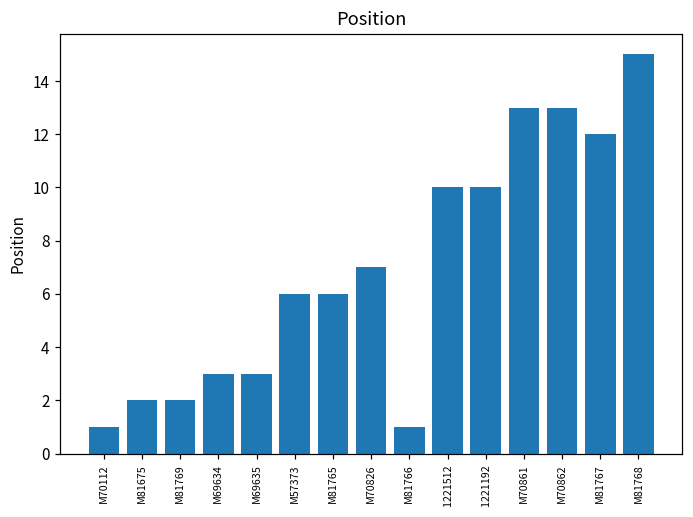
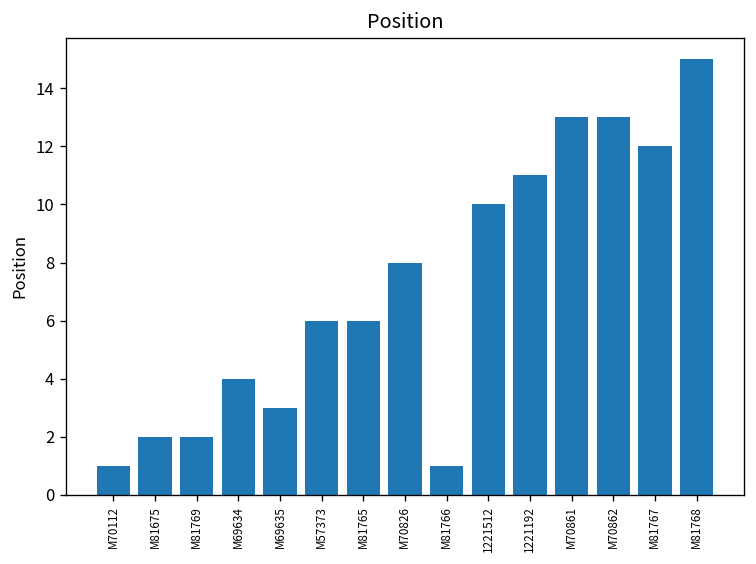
M69634: 3 -> 4
M70826: 7 -> 8
1221192: 10 -> 11
